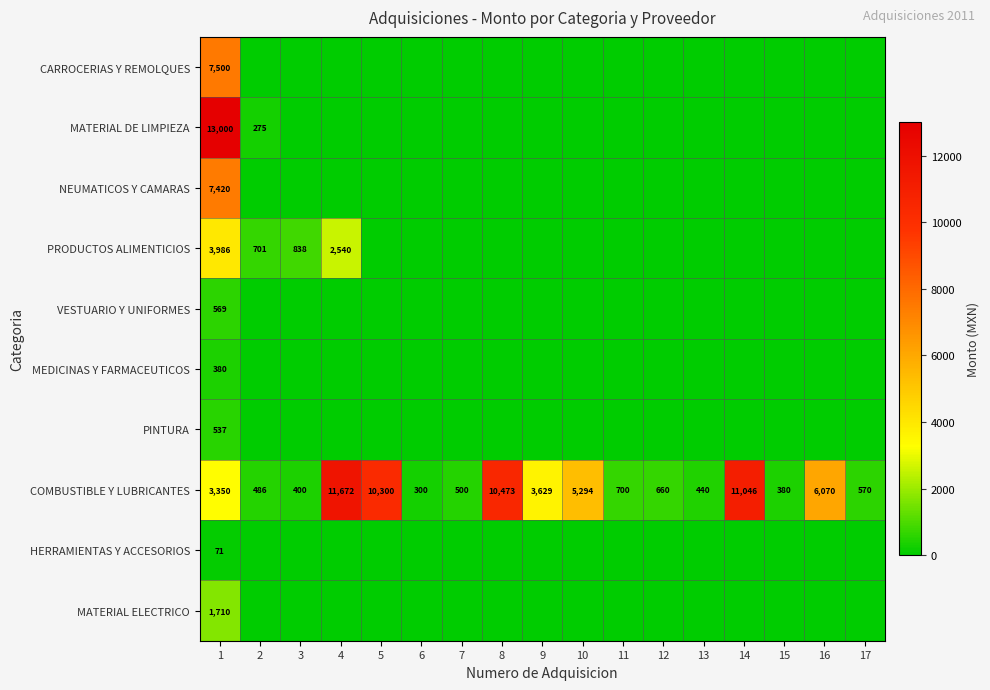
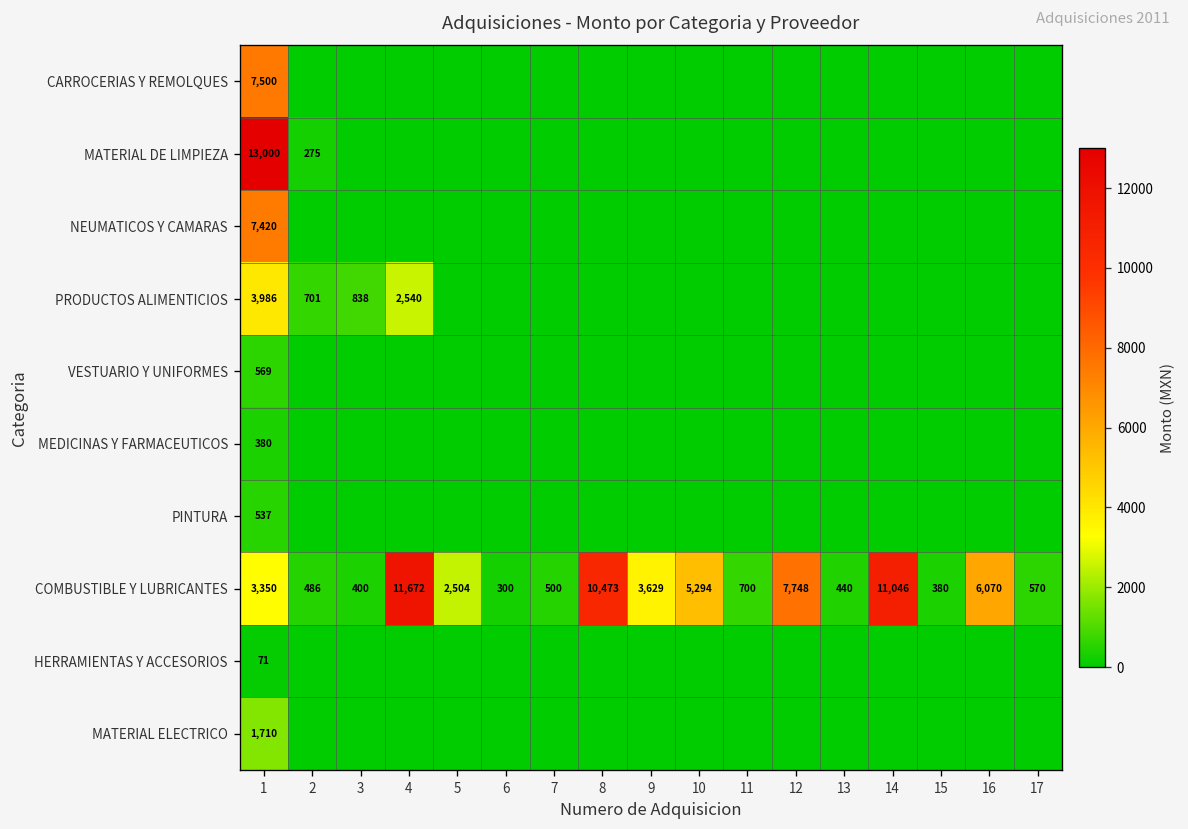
COMBUSTIBLE Y LUBRICANTES, 5: 10,300 -> 2,504
COMBUSTIBLE Y LUBRICANTES, 12: 660 -> 7,748
